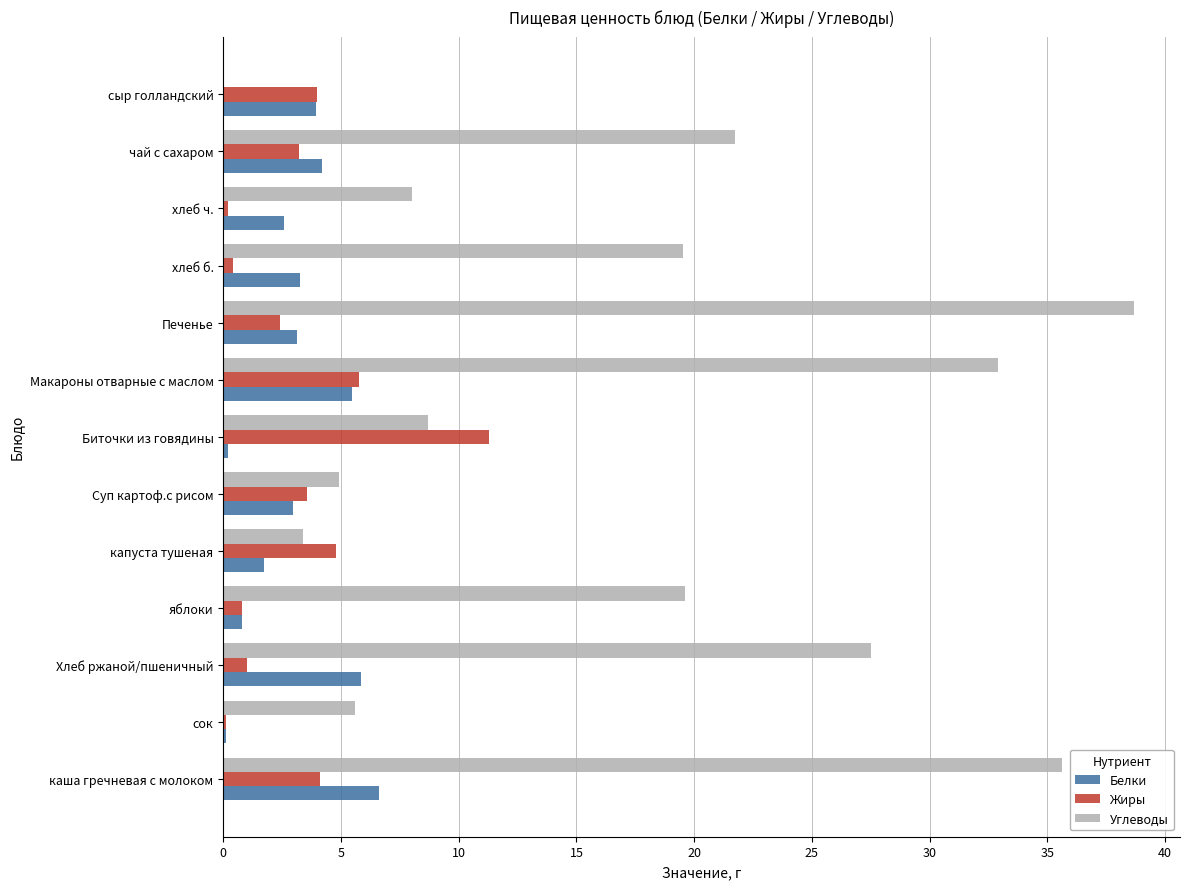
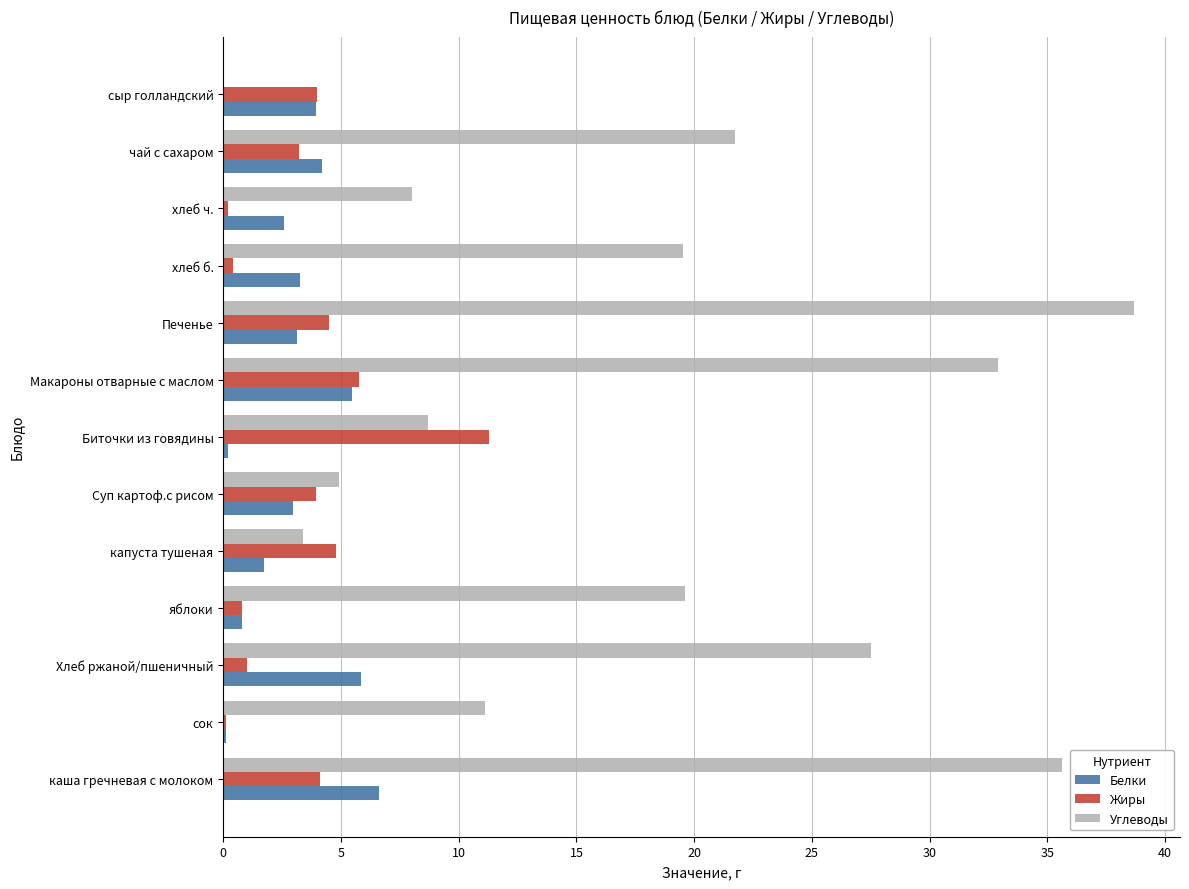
Жиры, Печенье: 2.4 -> 4.5
Жиры, Суп картоф.с рисом: 3.6 -> 3.9
Углеводы, сок: 5.6 -> 11.1
